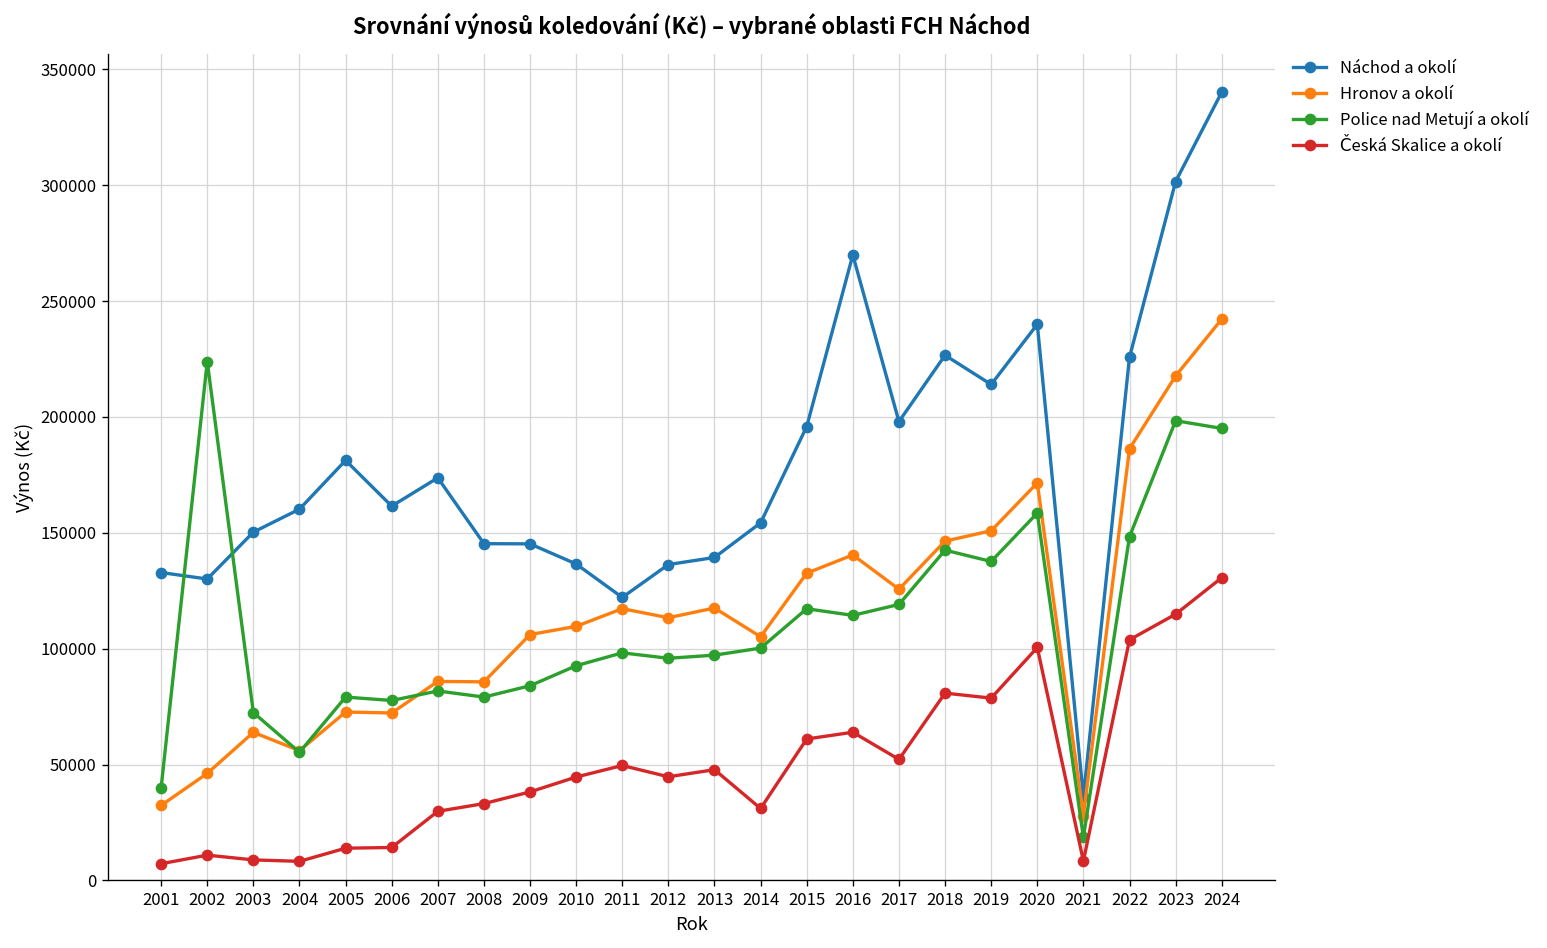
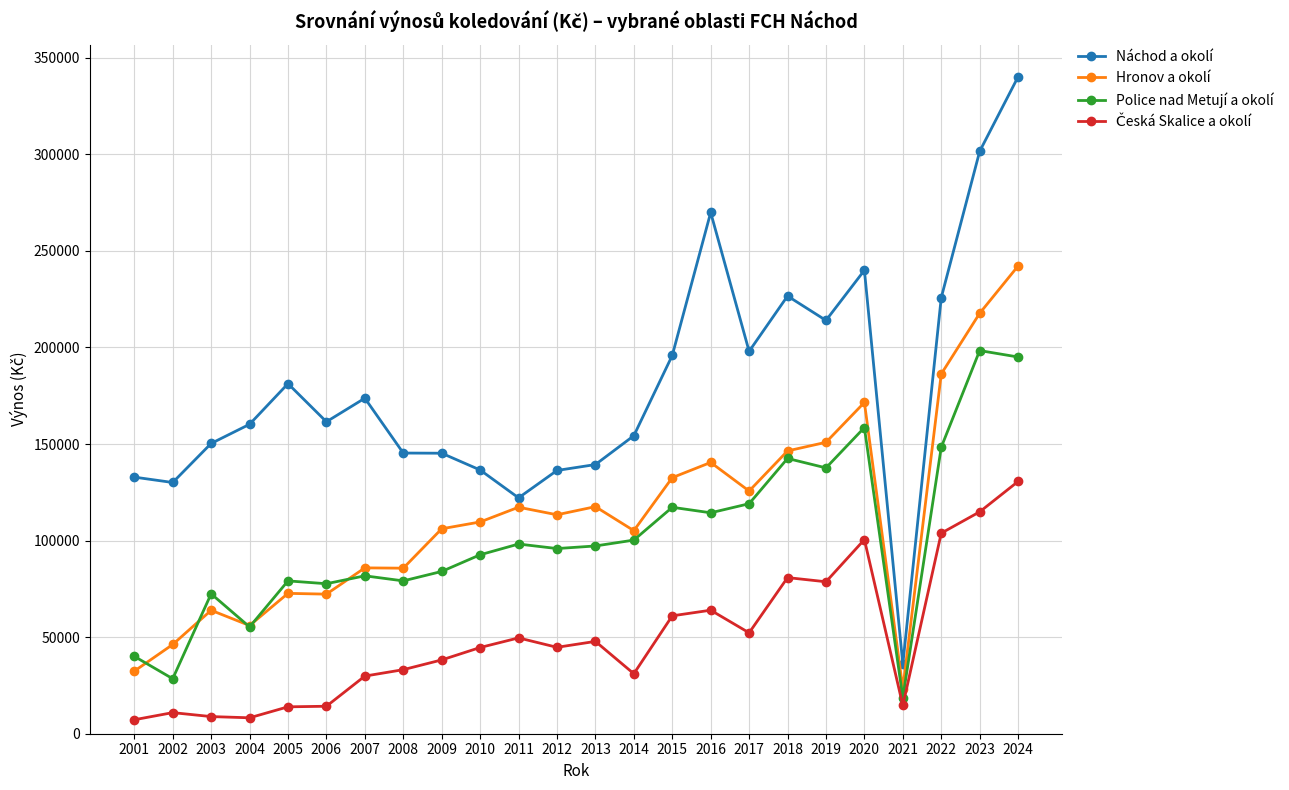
Police nad Metují a okolí, 2002: 224000 -> 28000
Hronov a okolí, 2021: 28000 -> 23000
Česká Skalice a okolí, 2021: 8000 -> 15000
